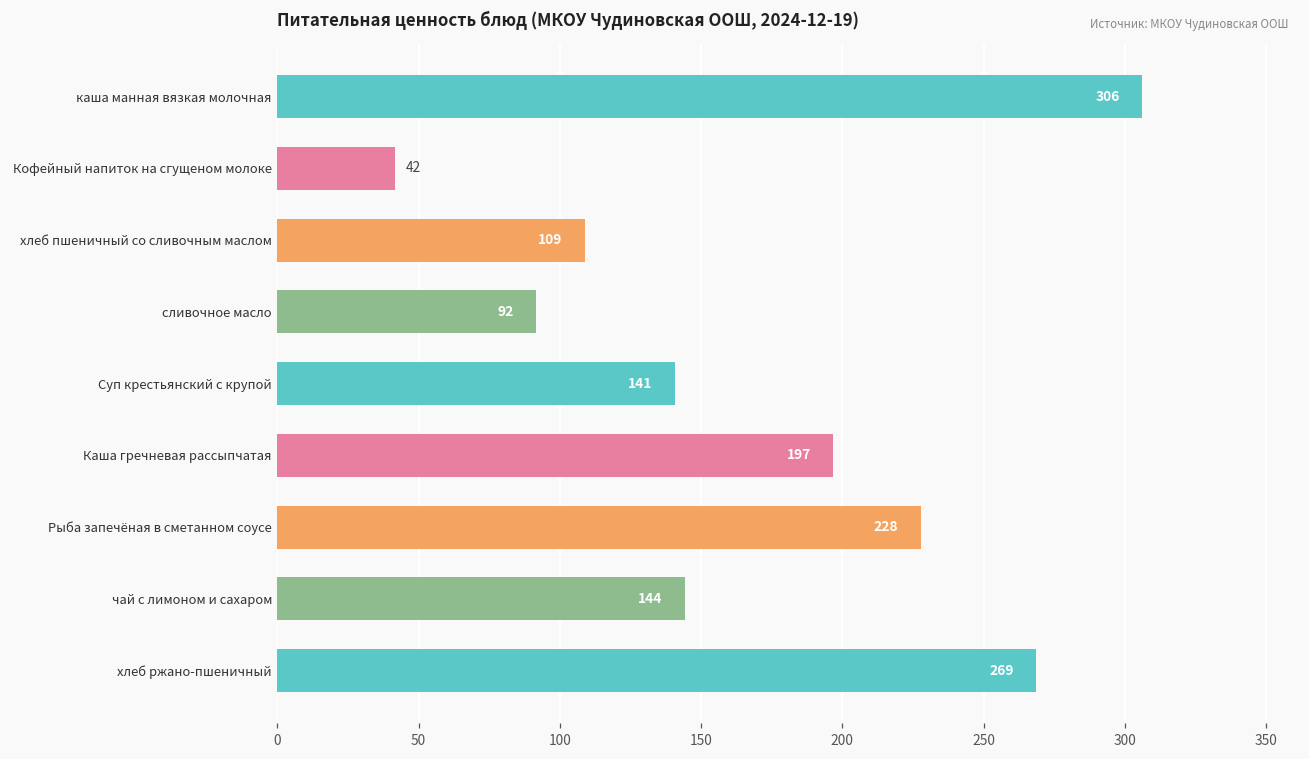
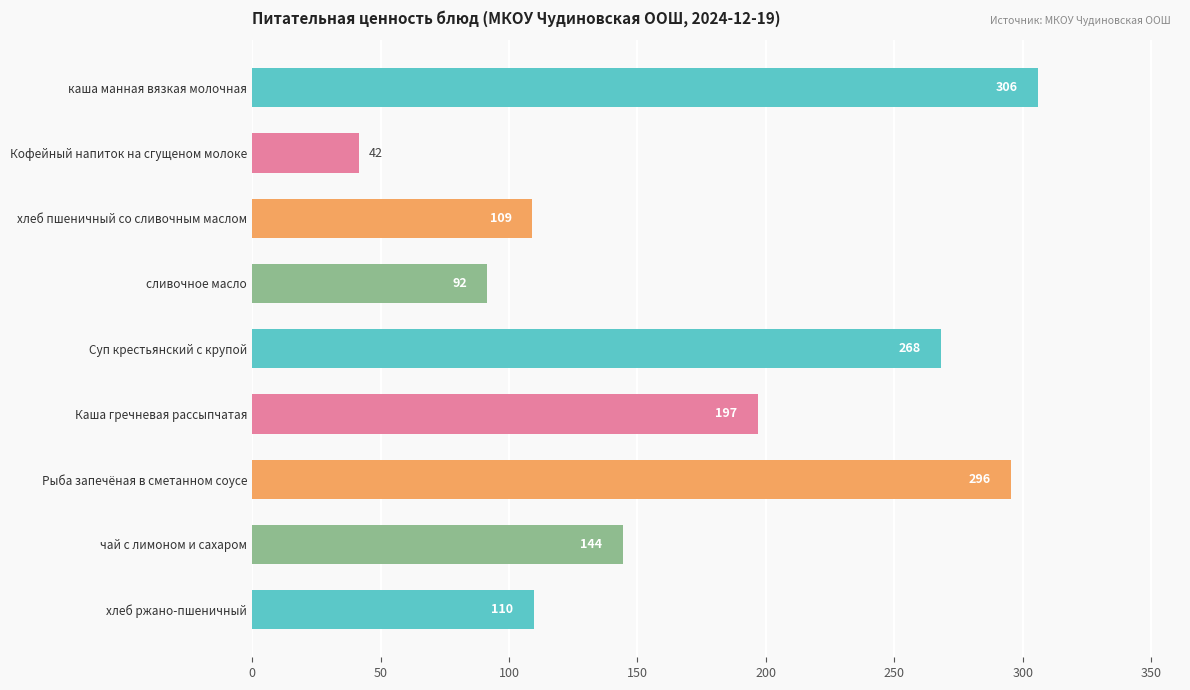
Суп крестьянский с крупой: 141 -> 268
Рыба запечёная в сметанном соусе: 228 -> 296
хлеб ржано-пшеничный: 269 -> 110
